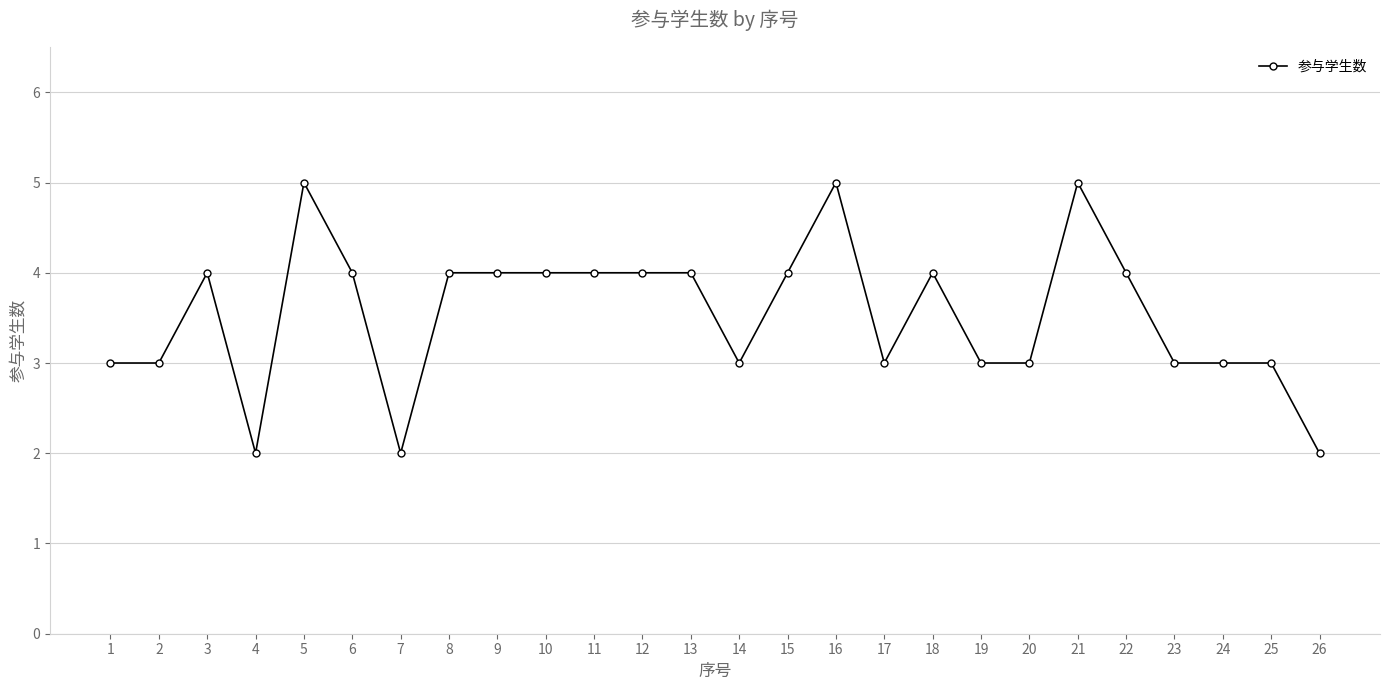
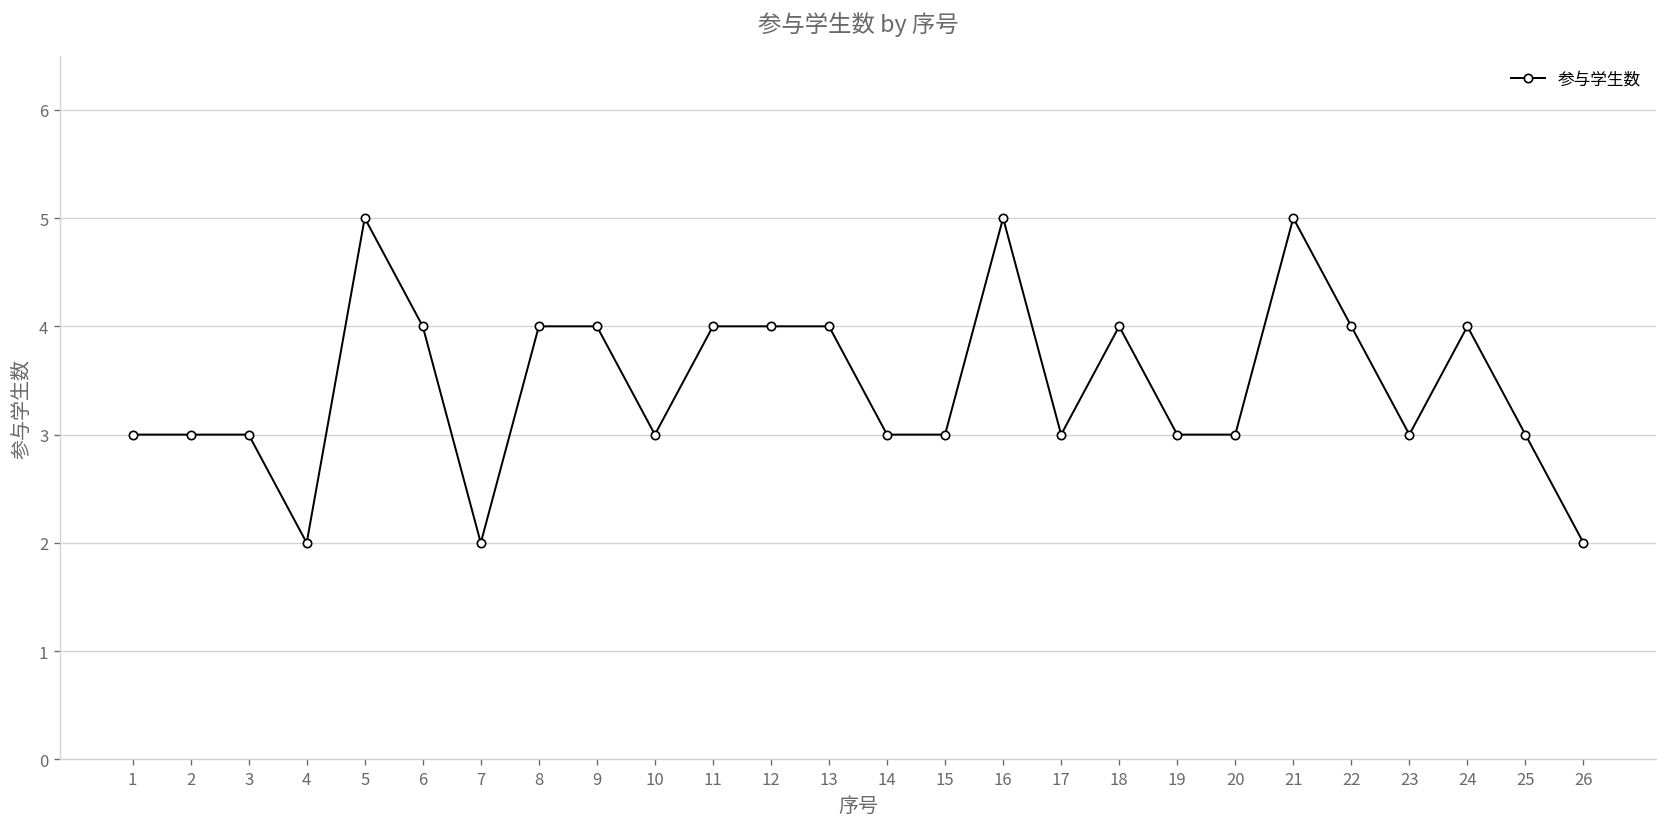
3: 4 -> 3
10: 4 -> 3
15: 4 -> 3
24: 3 -> 4
